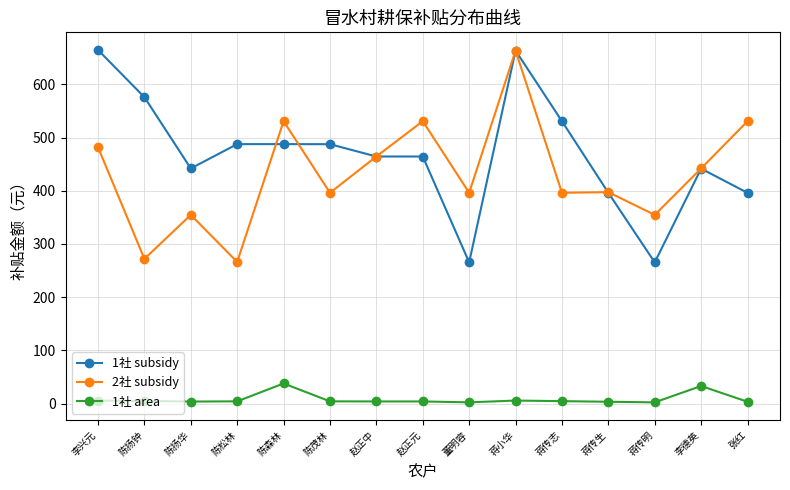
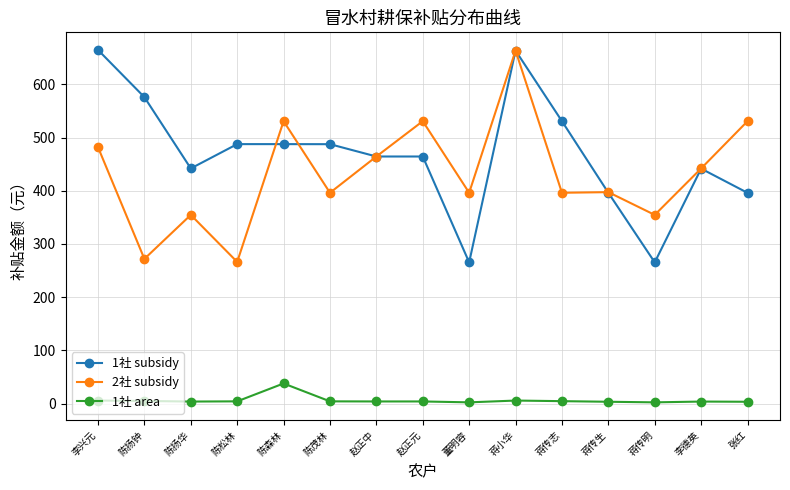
1社 area, 李德英: 30 -> 0
